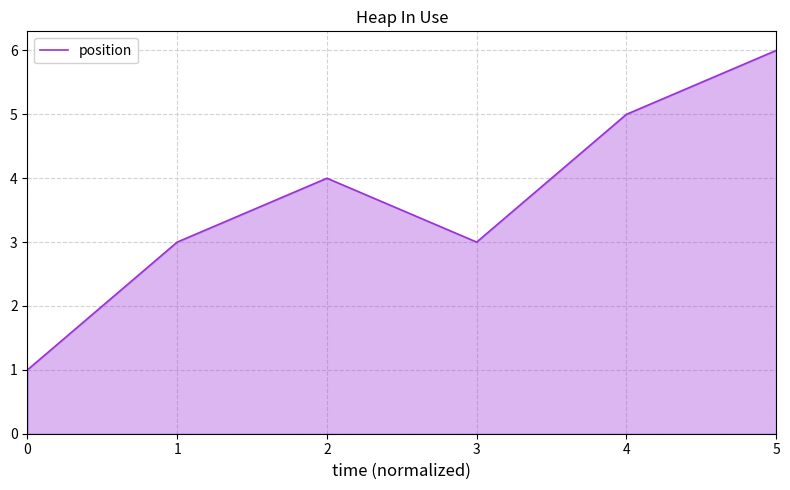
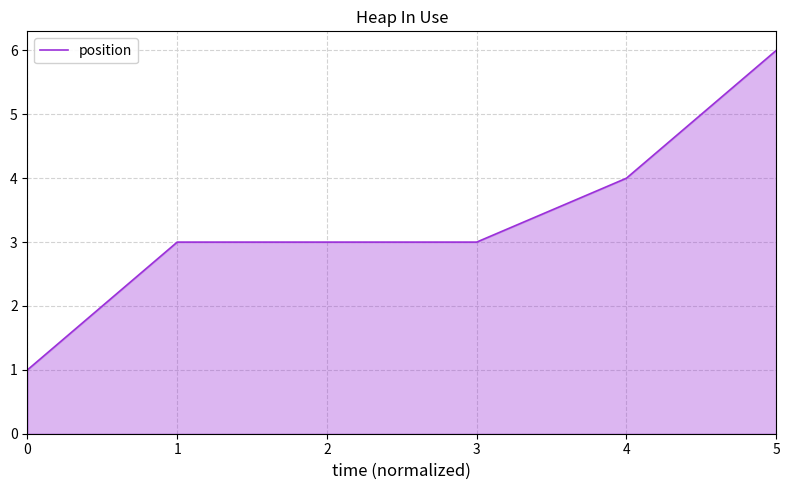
2: 4 -> 3
4: 5 -> 4
